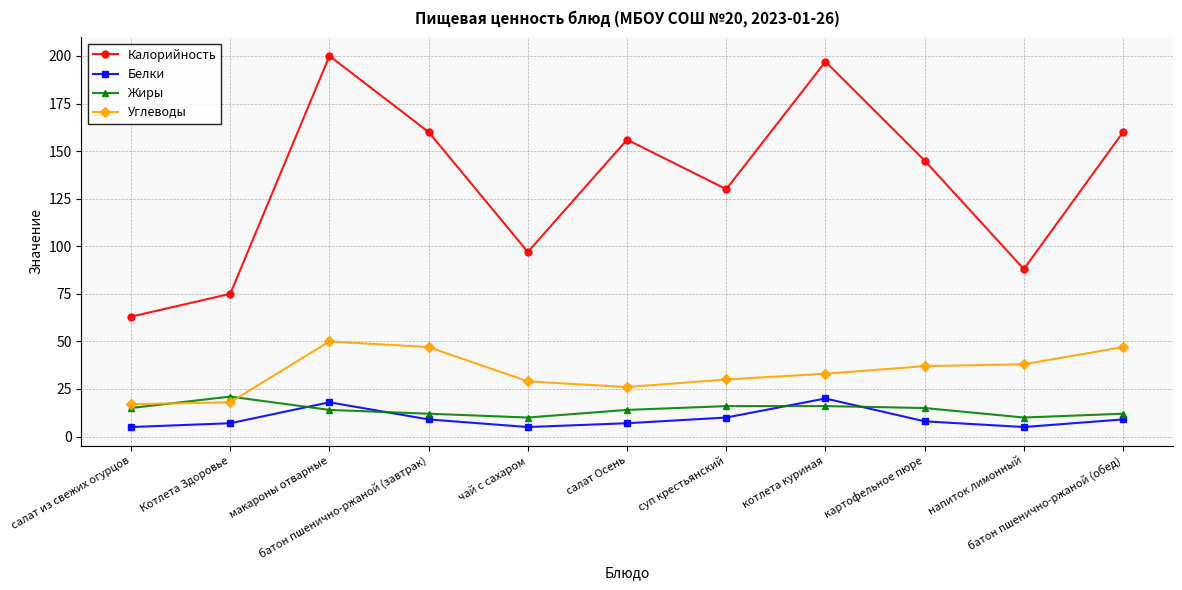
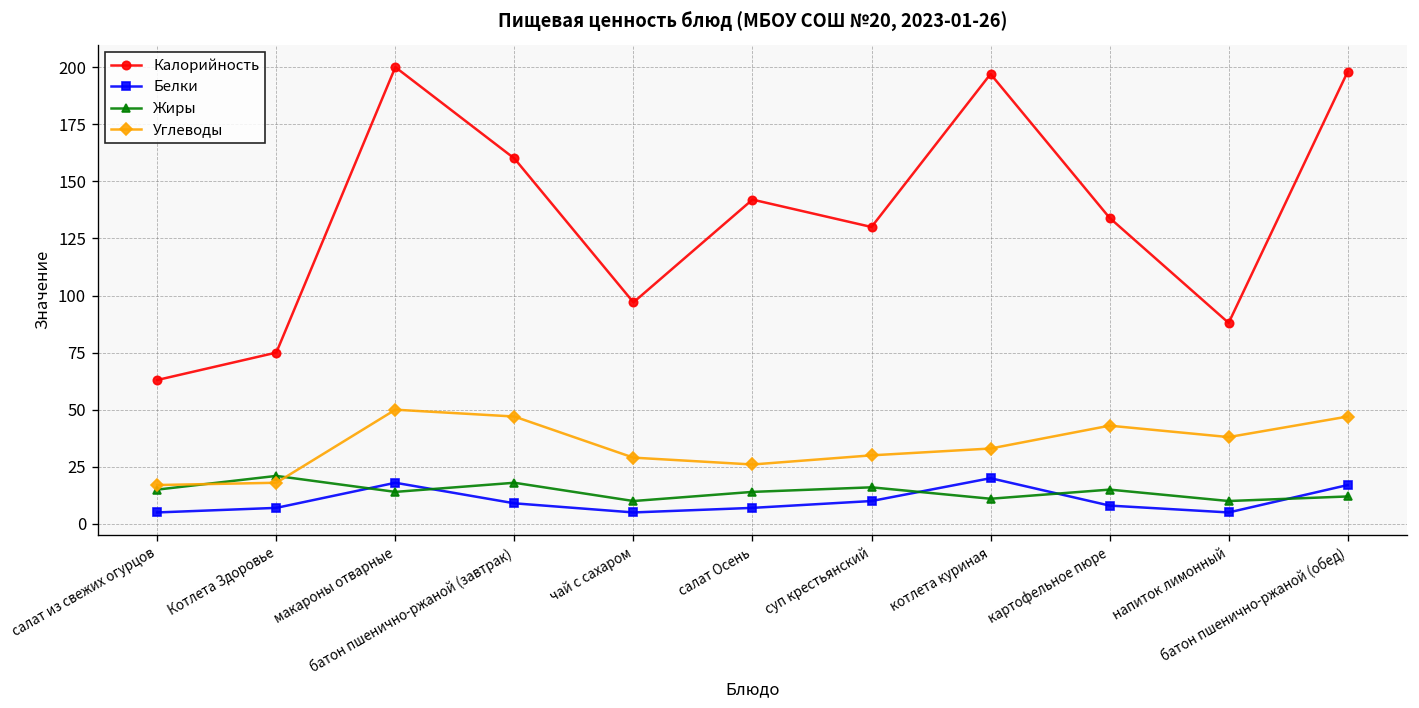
Жиры, батон пшенично-ржаной (завтрак): 12 -> 18
Калорийность, салат Осень: 156 -> 142
Жиры, котлета куриная: 16 -> 11
Калорийность, картофельное пюре: 145 -> 134
Углеводы, картофельное пюре: 37 -> 43
Калорийность, батон пшенично-ржаной (обед): 160 -> 198
Белки, батон пшенично-ржаной (обед): 9 -> 17
